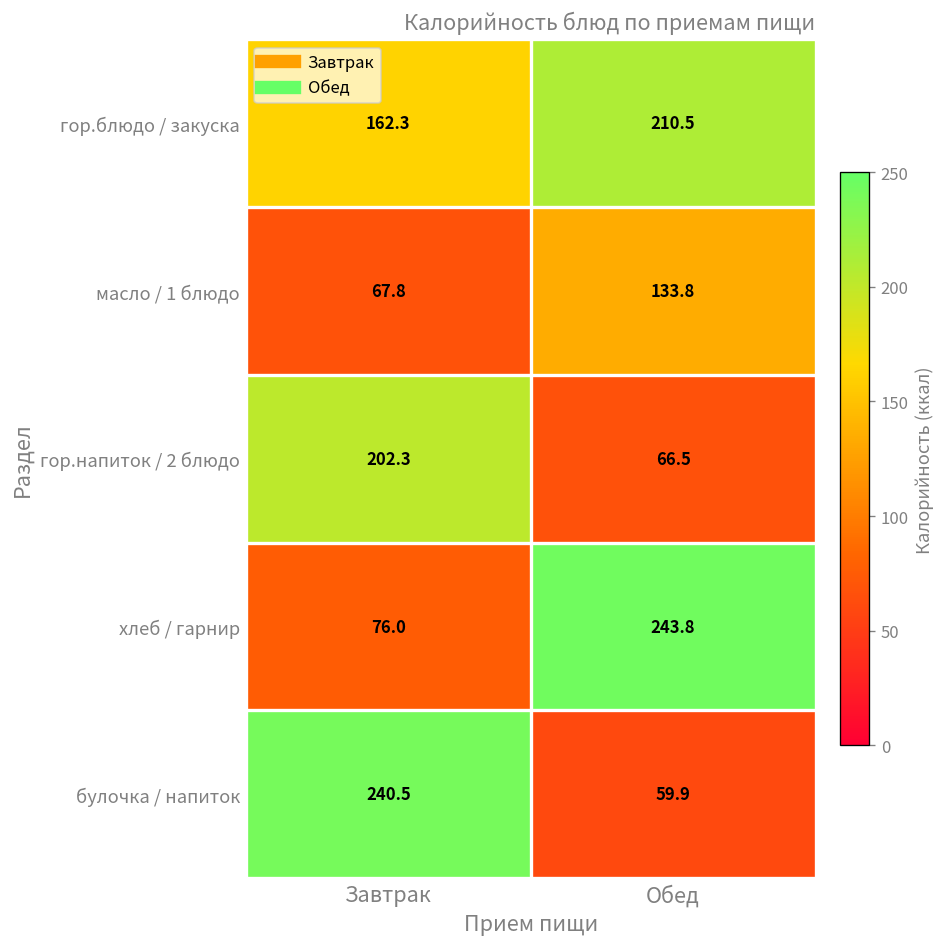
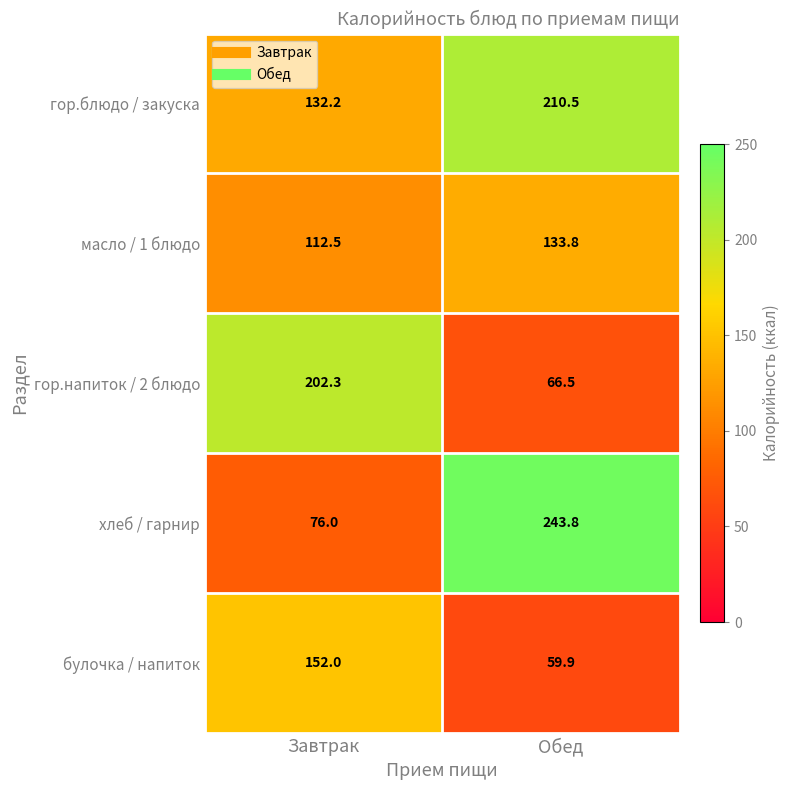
гор.блюдо / закуска, Завтрак: 162.3 -> 132.2
масло / 1 блюдо, Завтрак: 67.8 -> 112.5
булочка / напиток, Завтрак: 240.5 -> 152.0
